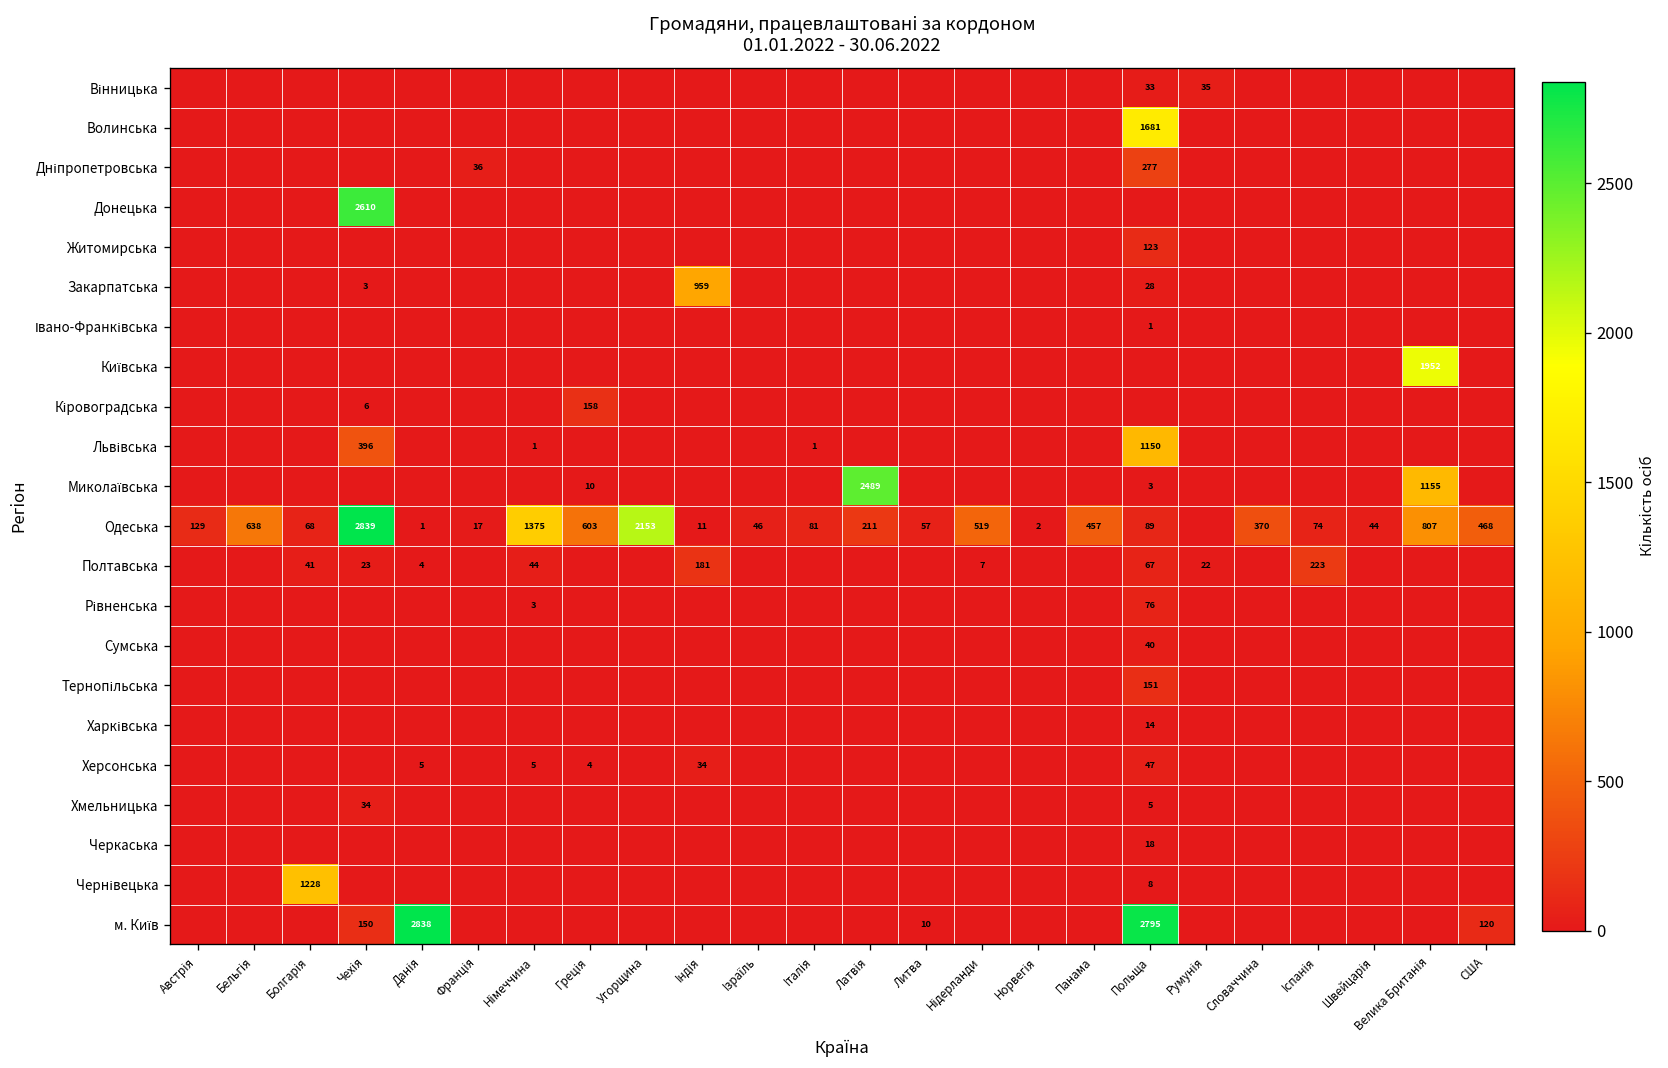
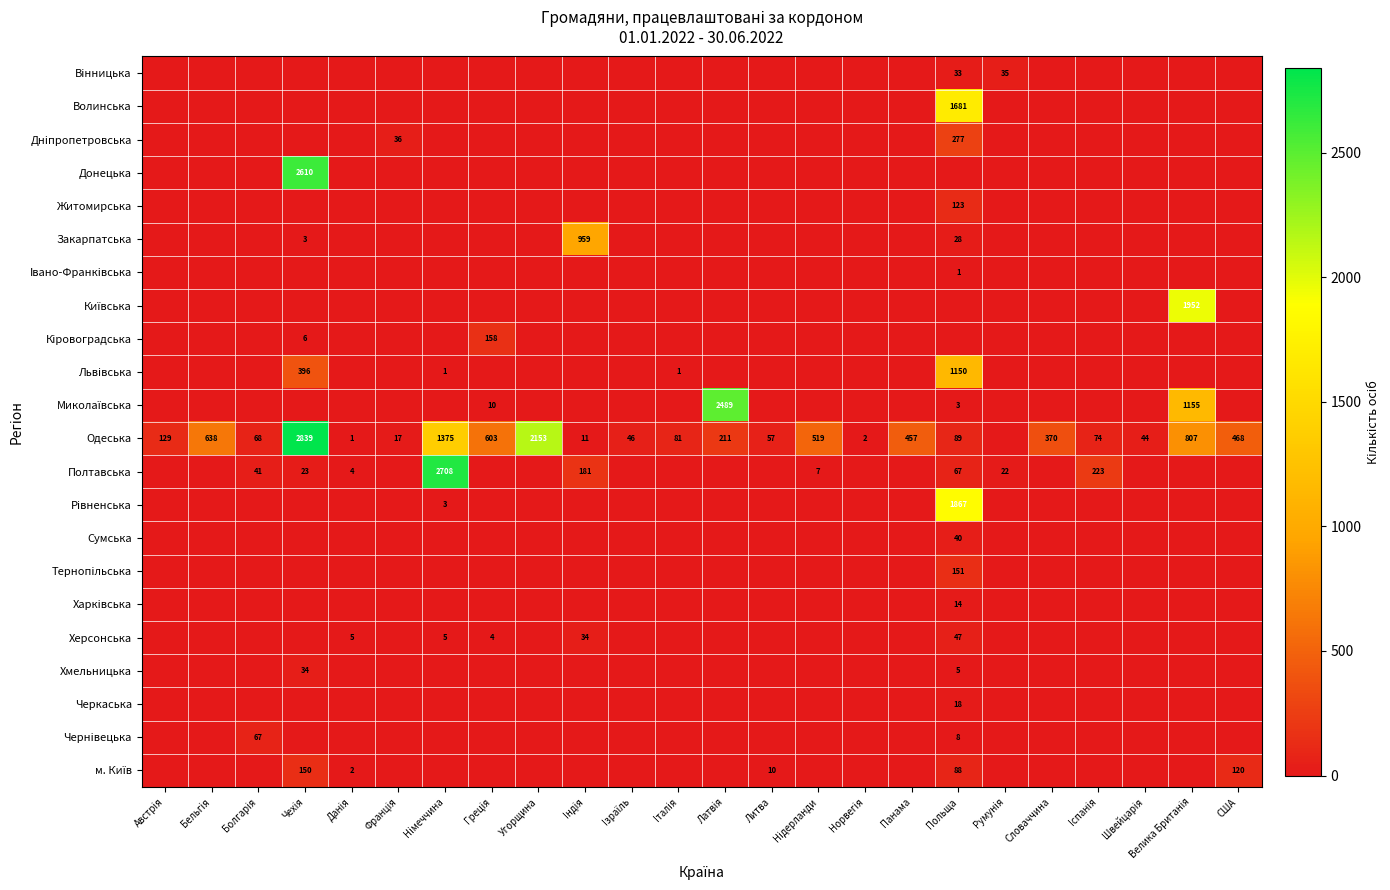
Полтавська, Німеччина: 44 -> 2708
Рівненська, Польща: 76 -> 1867
Чернівецька, Болгарія: 1228 -> 67
м. Київ, Данія: 2838 -> 2
м. Київ, Польща: 2795 -> 88
